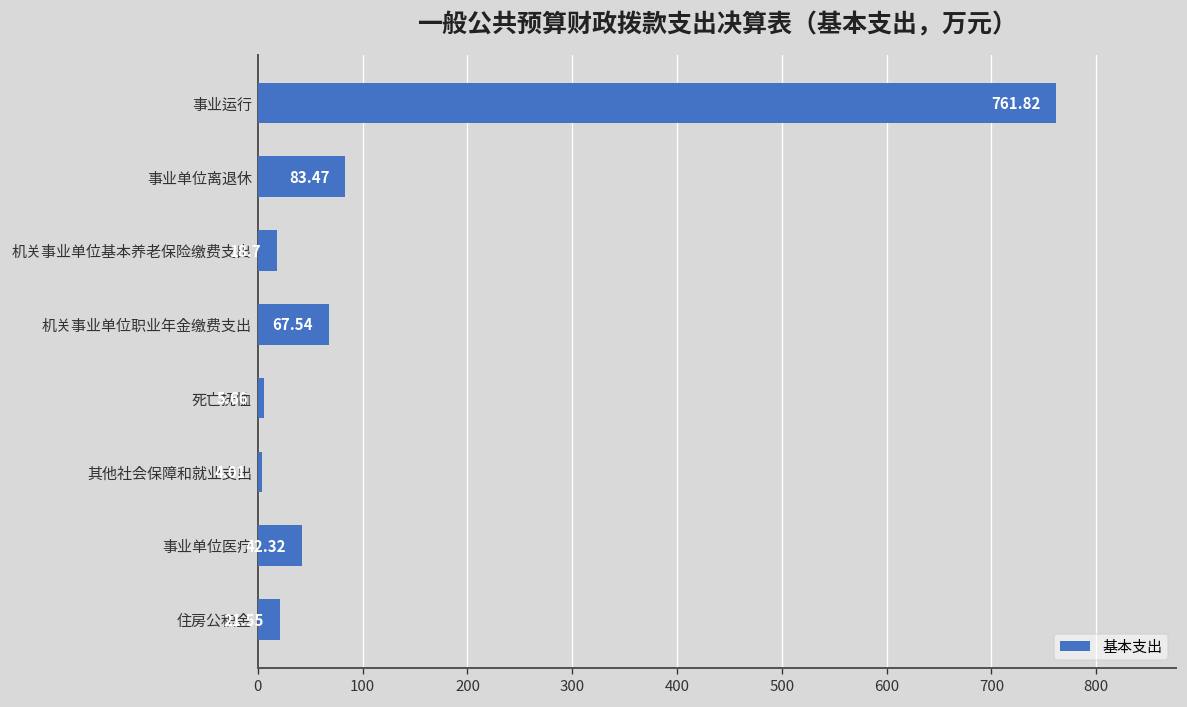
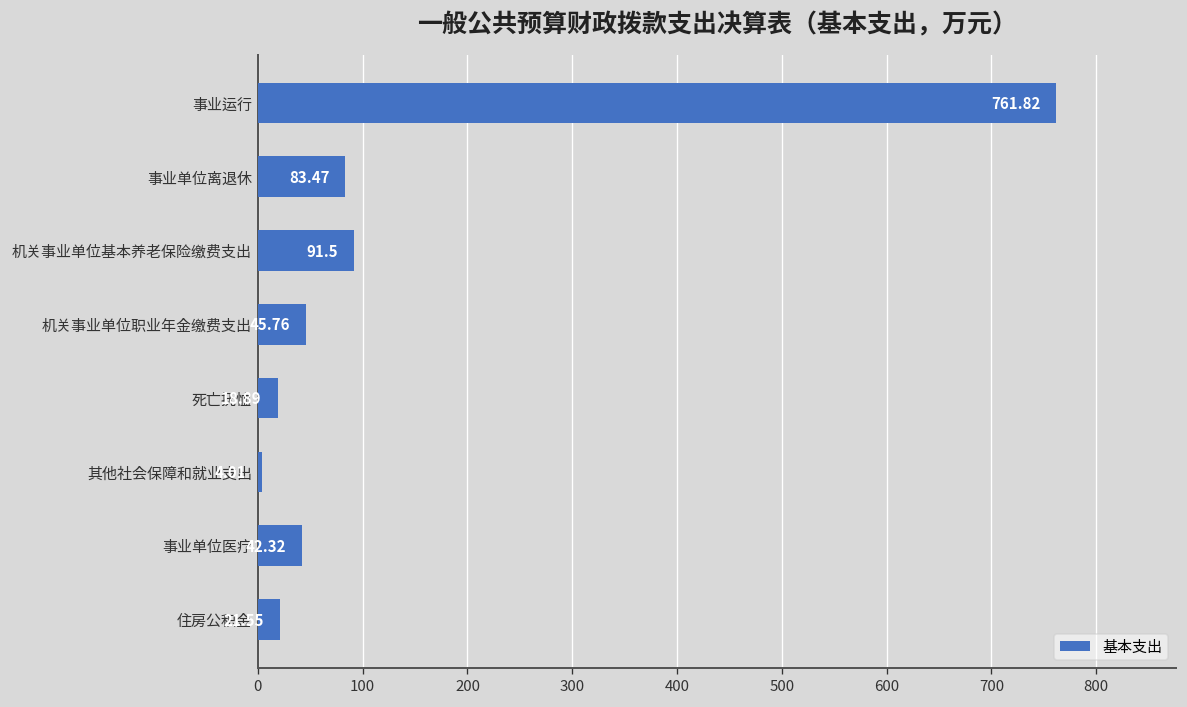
机关事业单位基本养老保险缴费支出: 20 -> 90
机关事业单位职业年金缴费支出: 67.54 -> 45.76
死亡抚恤: 10 -> 20
